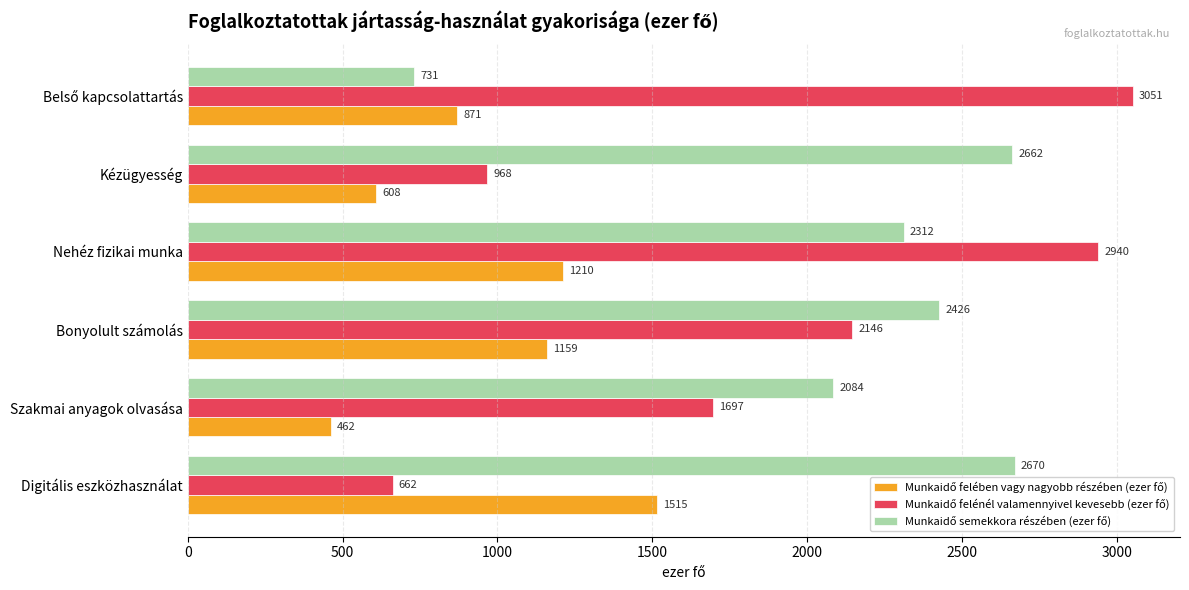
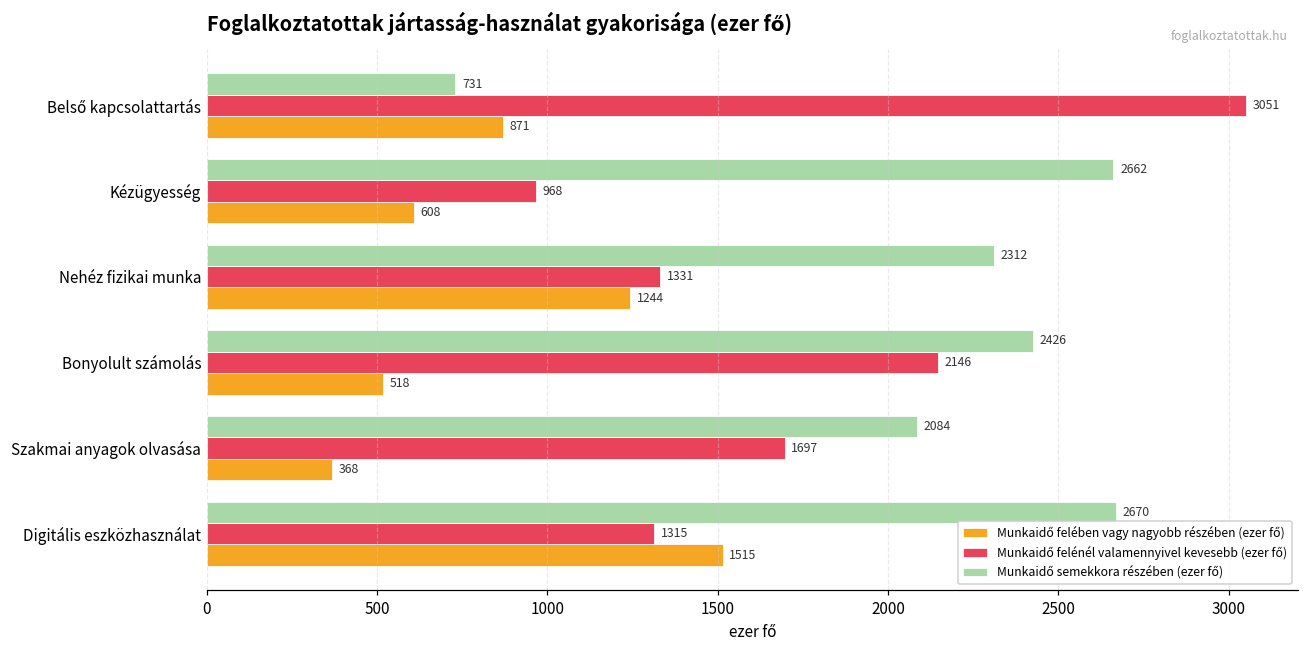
Munkaidő felénél valamennyivel kevesebb (ezer fő), Nehéz fizikai munka: 2940 -> 1331
Munkaidő felében vagy nagyobb részében (ezer fő), Nehéz fizikai munka: 1210 -> 1244
Munkaidő felében vagy nagyobb részében (ezer fő), Bonyolult számolás: 1159 -> 518
Munkaidő felében vagy nagyobb részében (ezer fő), Szakmai anyagok olvasása: 462 -> 368
Munkaidő felénél valamennyivel kevesebb (ezer fő), Digitális eszközhasználat: 662 -> 1315
